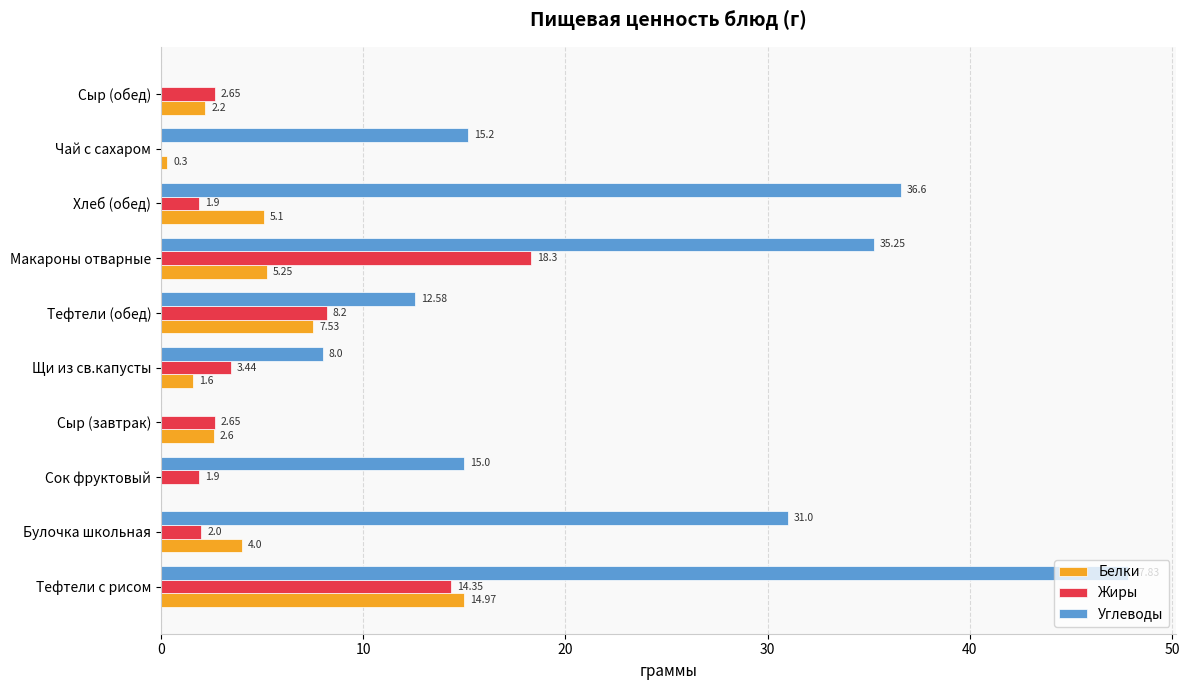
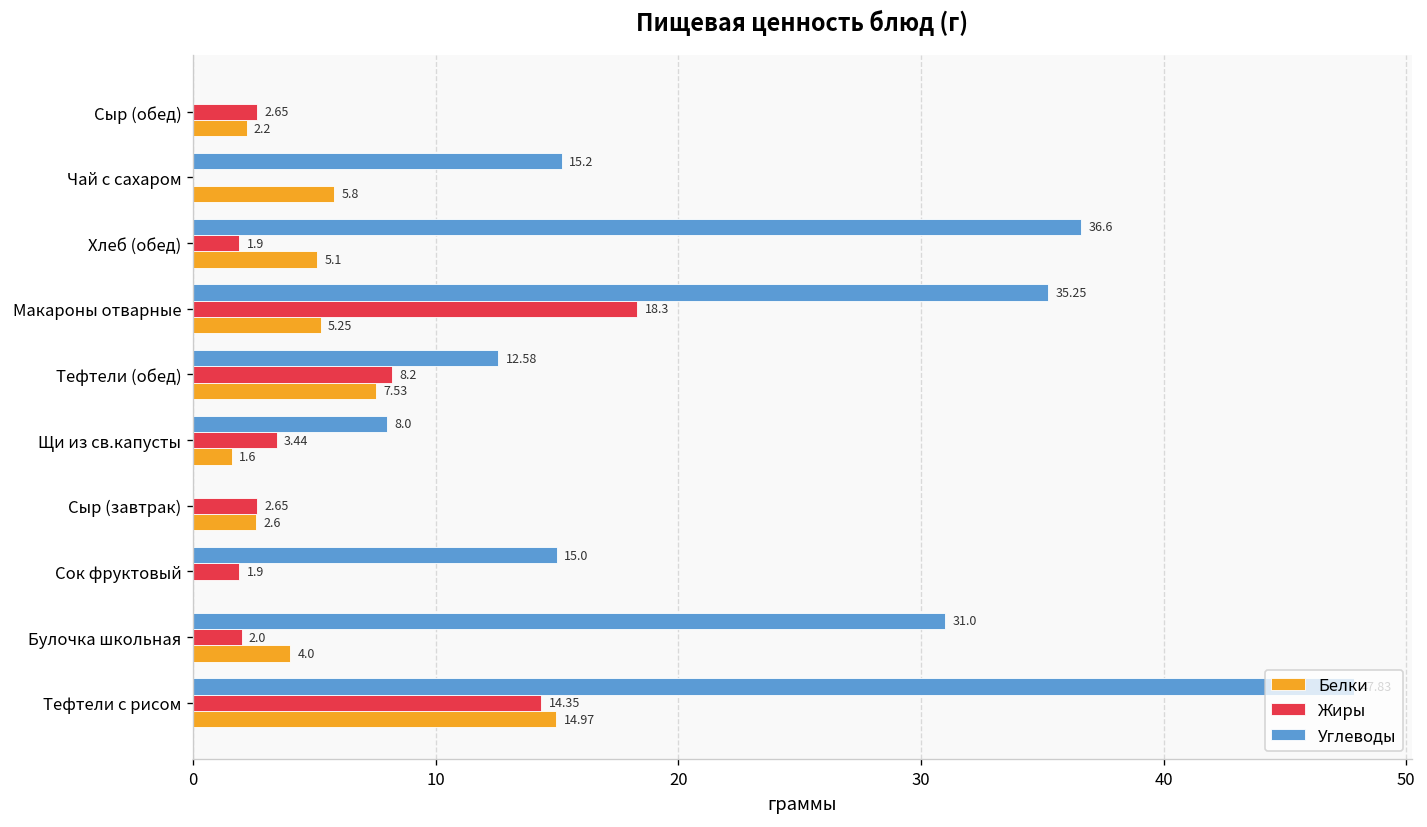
Белки, Чай с сахаром: 0.3 -> 5.8
